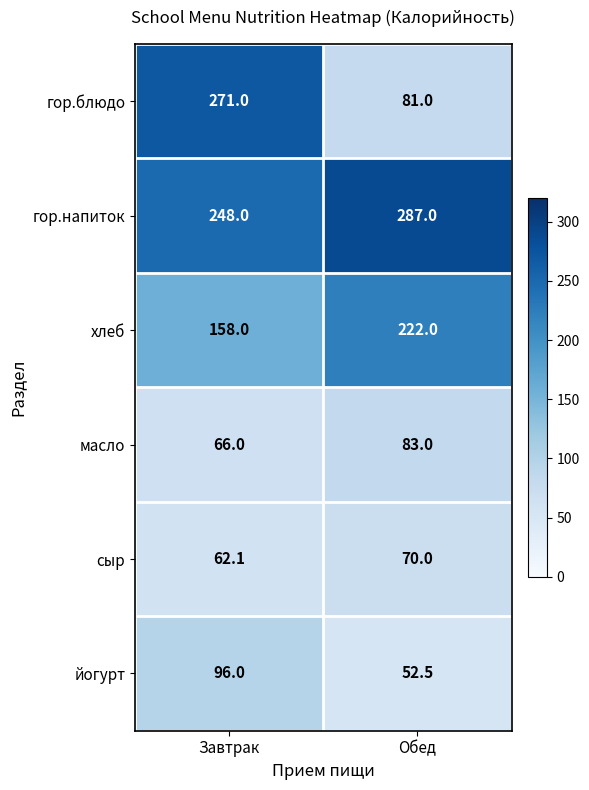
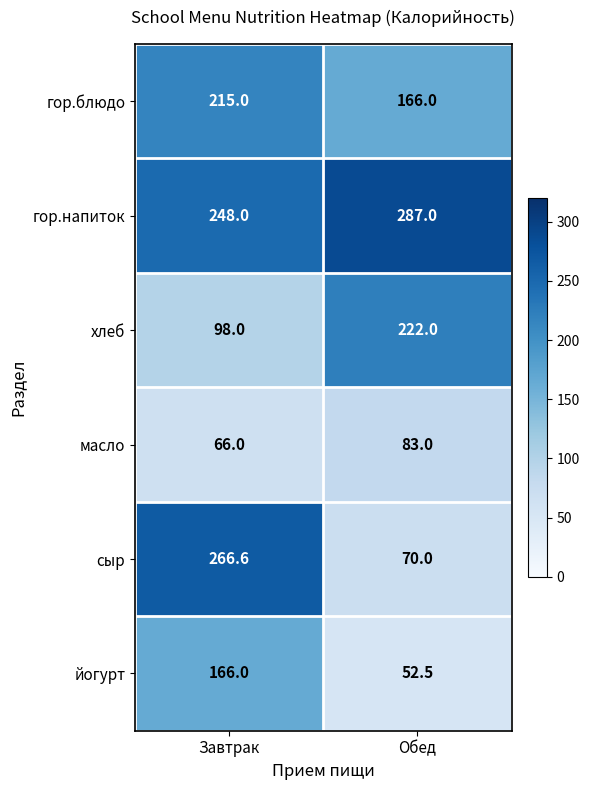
гор.блюдо, Завтрак: 271.0 -> 215.0
гор.блюдо, Обед: 81.0 -> 166.0
хлеб, Завтрак: 158.0 -> 98.0
сыр, Завтрак: 62.1 -> 266.6
йогурт, Завтрак: 96.0 -> 166.0
